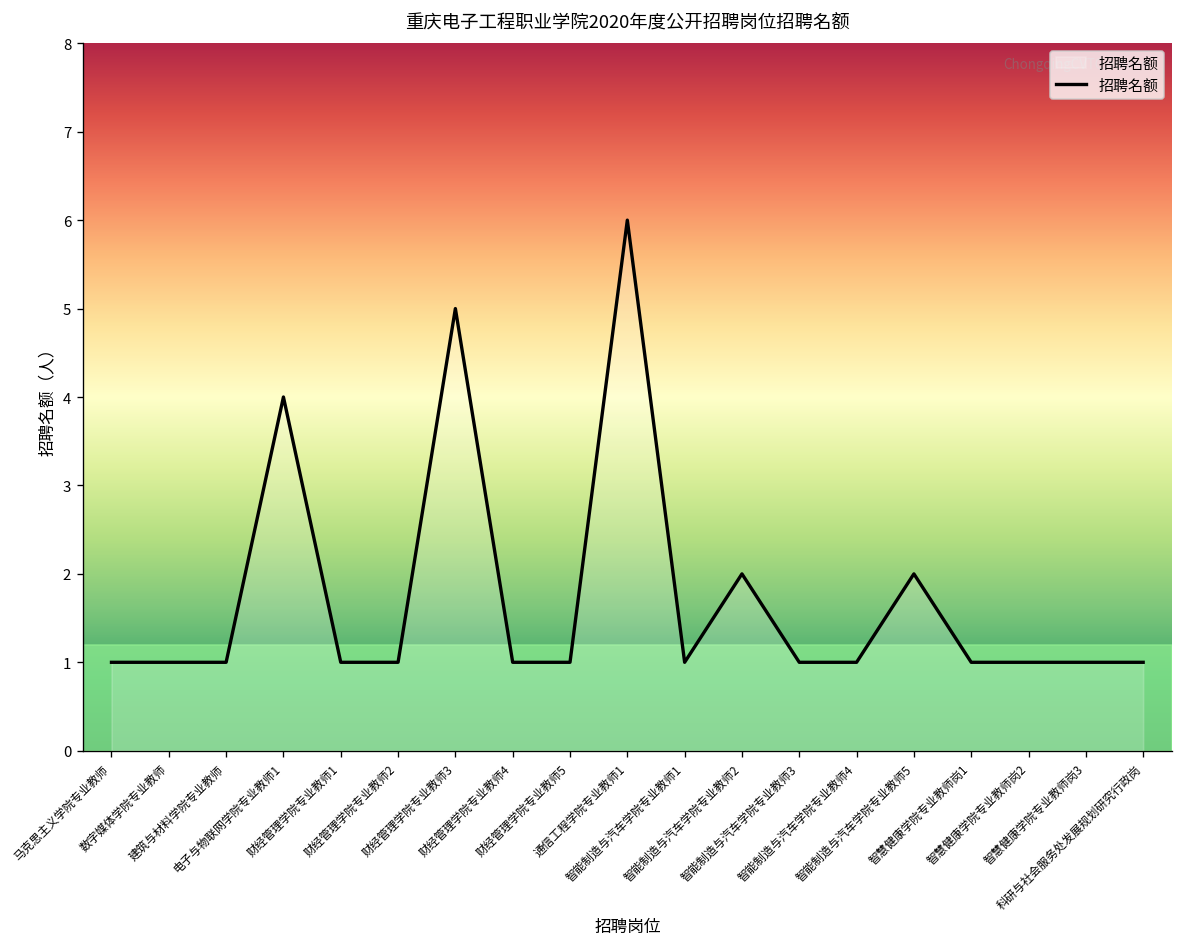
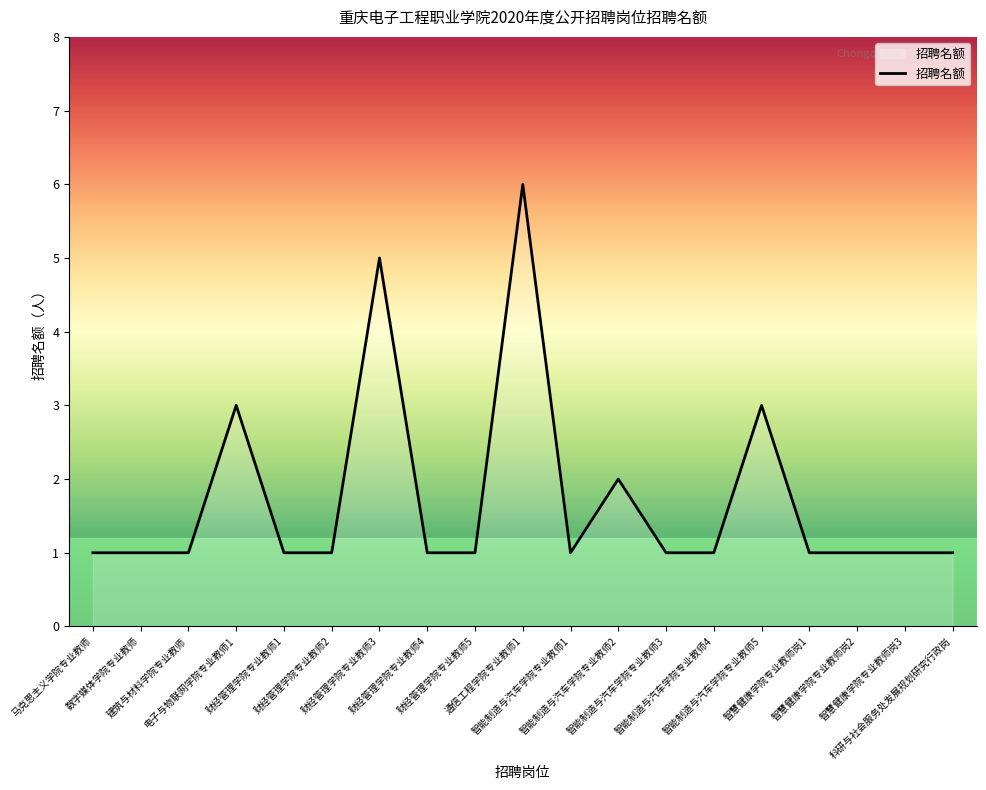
电子与物联网学院专业教师1: 4 -> 3
智能制造与汽车学院专业教师5: 2 -> 3
